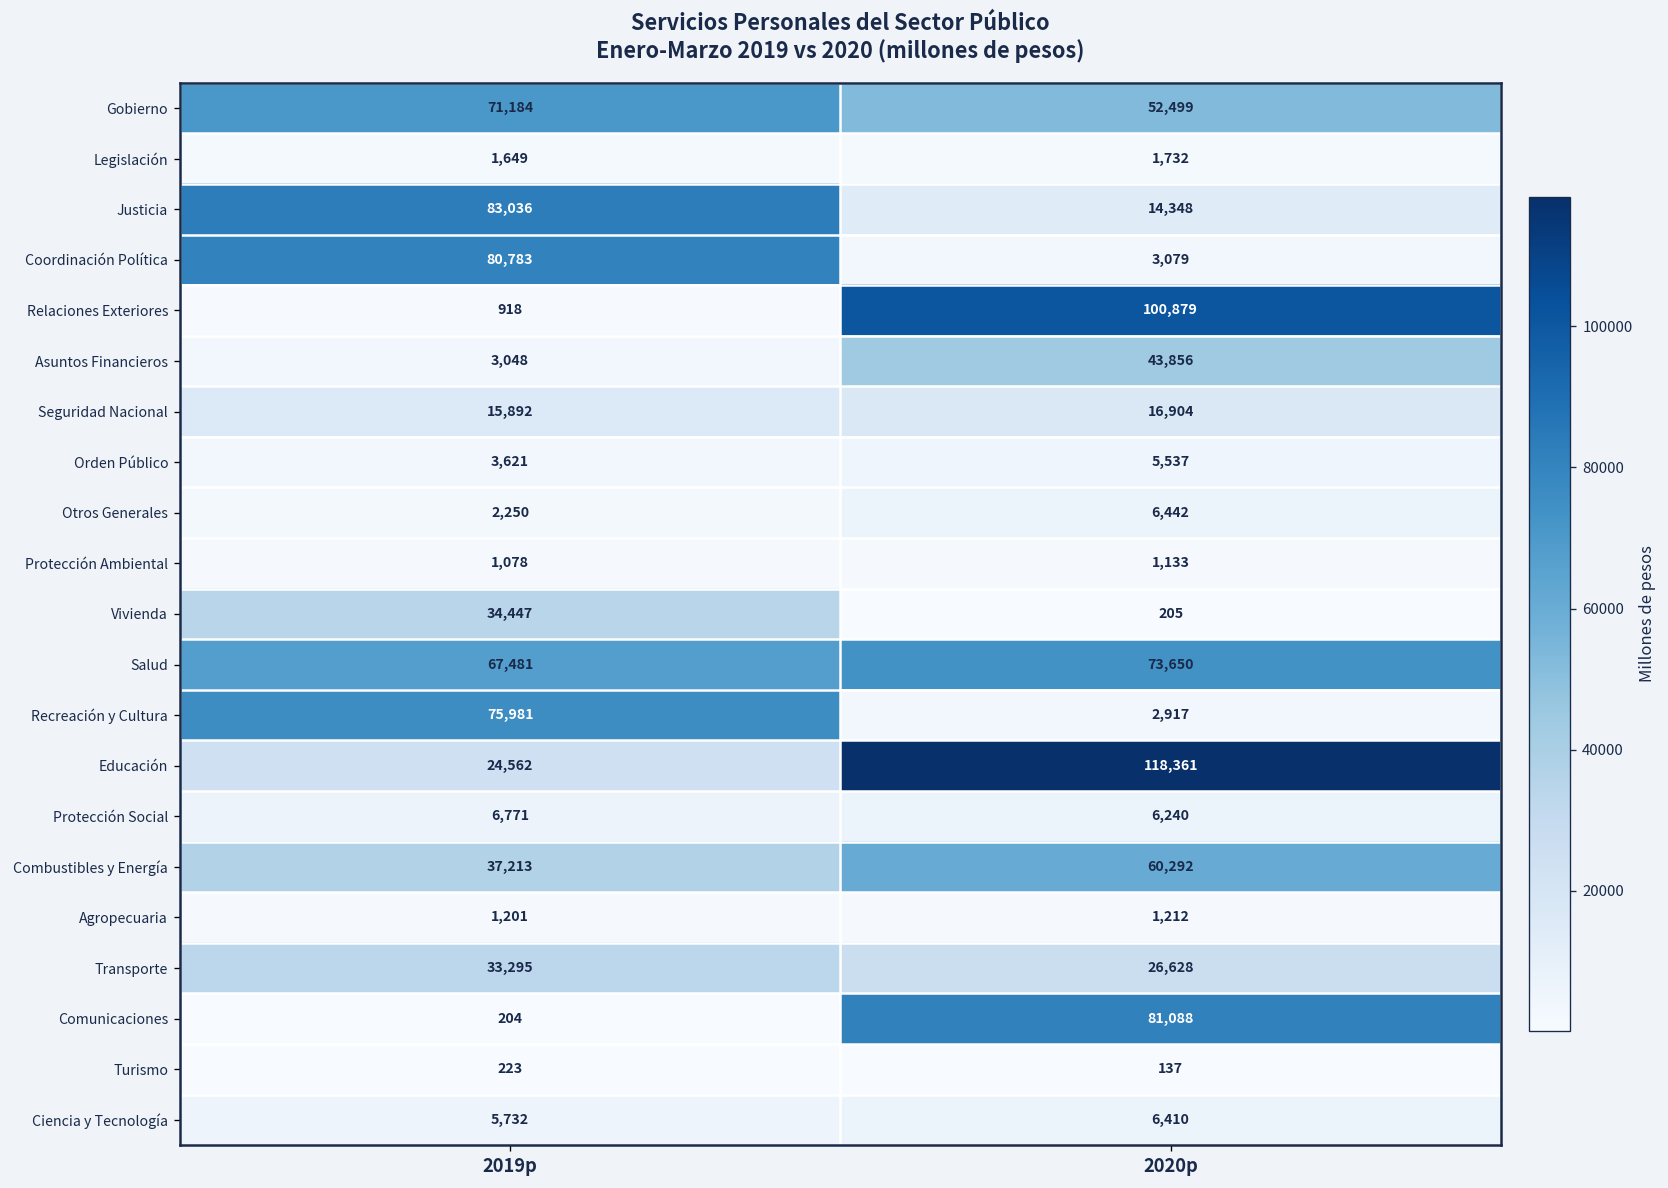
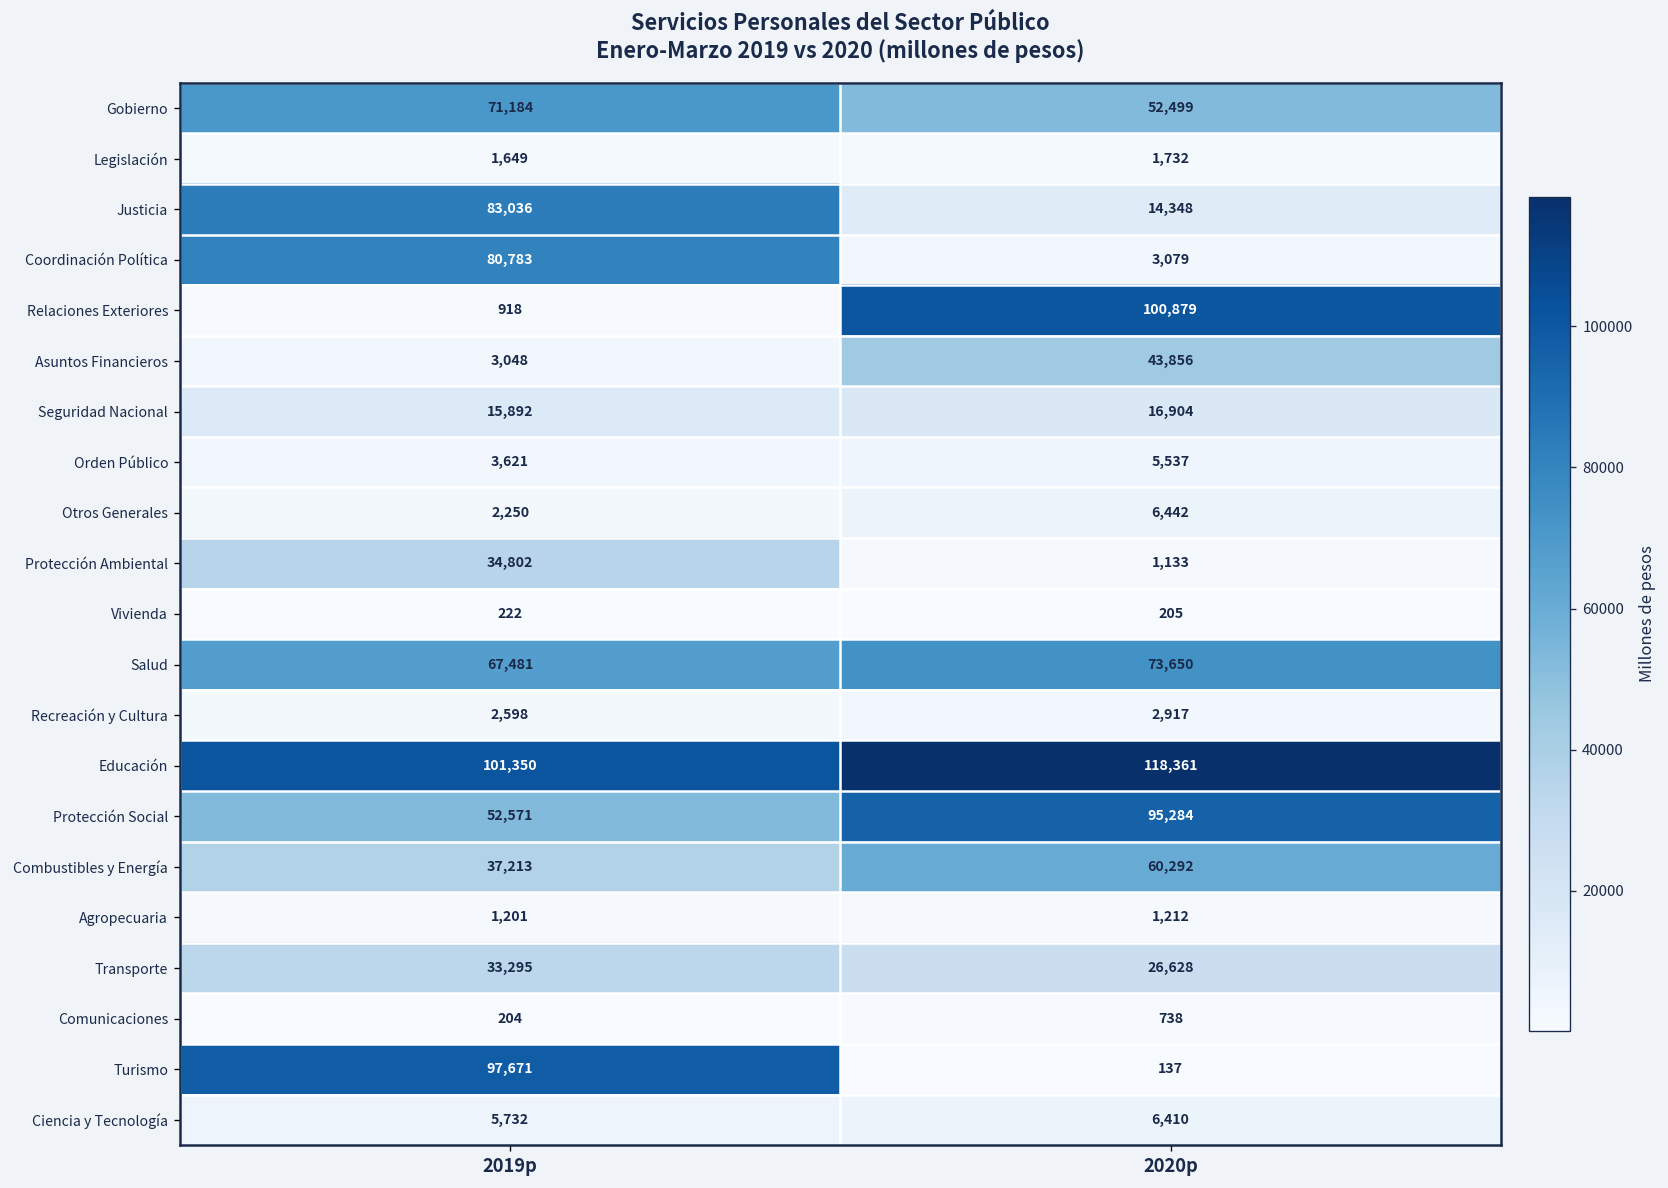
Protección Ambiental, 2019p: 1,078 -> 34,802
Vivienda, 2019p: 34,447 -> 222
Recreación y Cultura, 2019p: 75,981 -> 2,598
Educación, 2019p: 24,562 -> 101,350
Protección Social, 2019p: 6,771 -> 52,571
Protección Social, 2020p: 6,240 -> 95,284
Comunicaciones, 2020p: 81,088 -> 738
Turismo, 2019p: 223 -> 97,671
